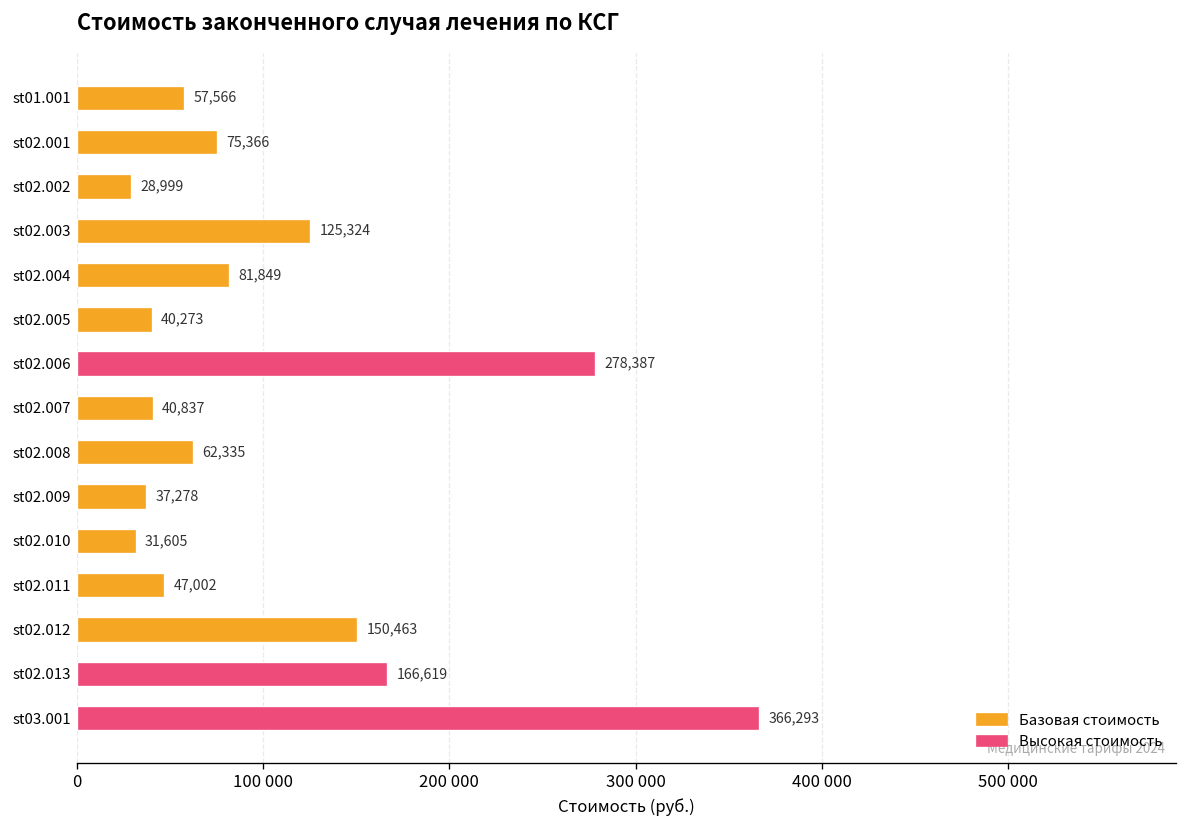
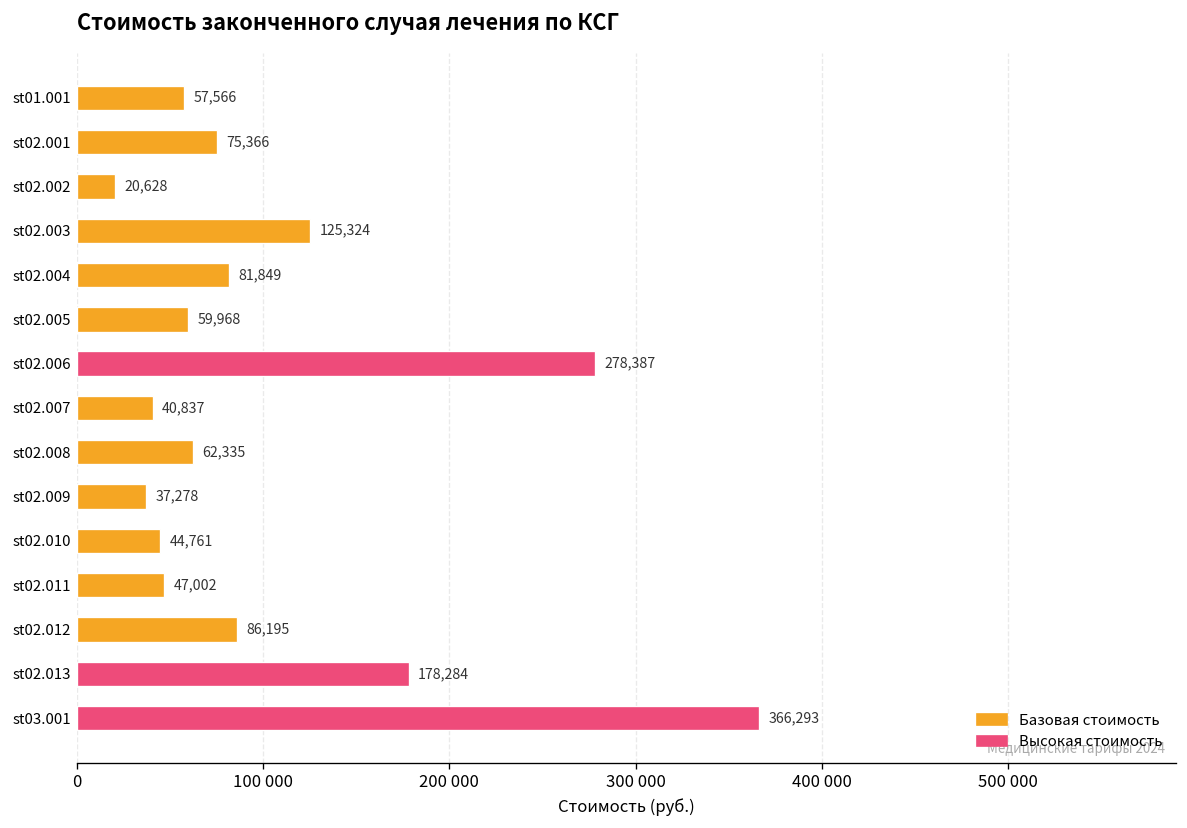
st02.002: 28,999 -> 20,628
st02.005: 40,273 -> 59,968
st02.010: 31,605 -> 44,761
st02.012: 150,463 -> 86,195
st02.013: 166,619 -> 178,284
